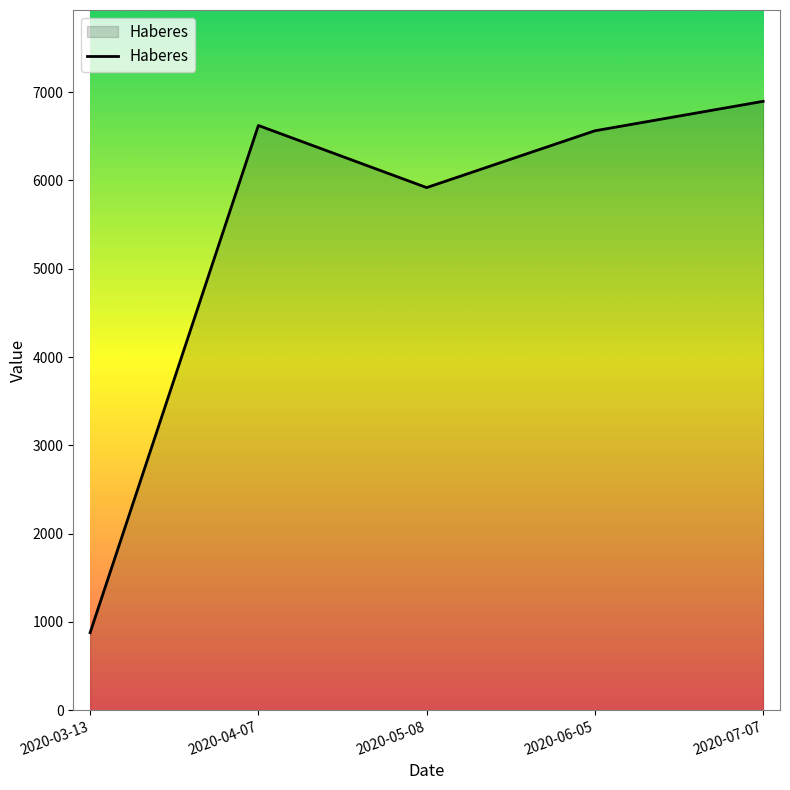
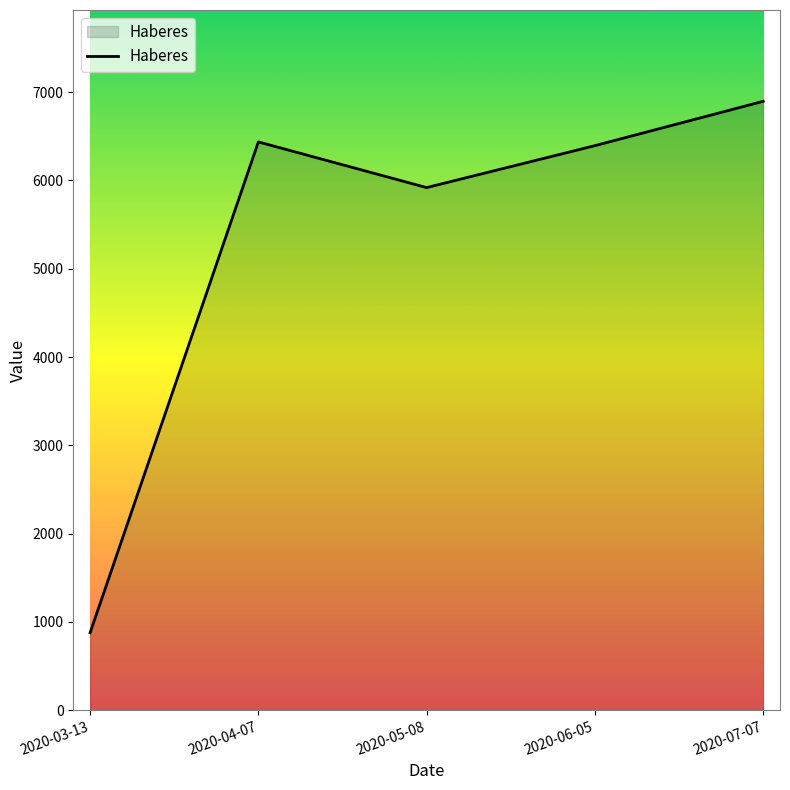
2020-04-07: 6600 -> 6400
2020-06-05: 6600 -> 6400
